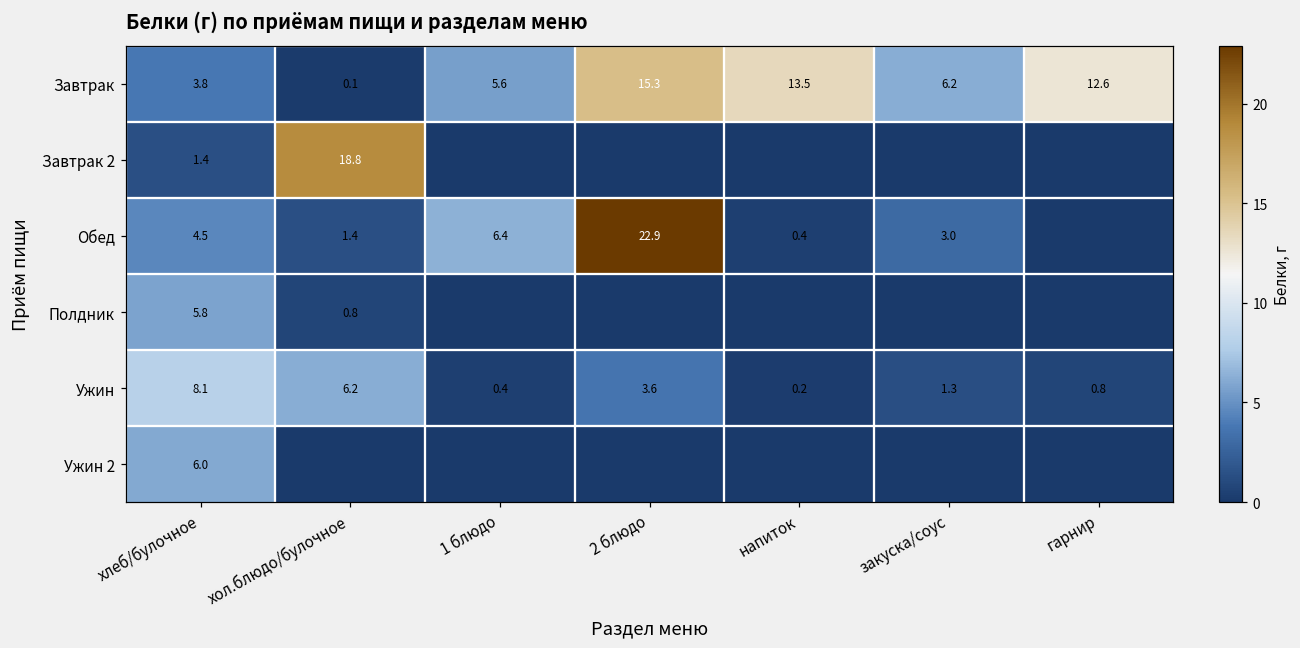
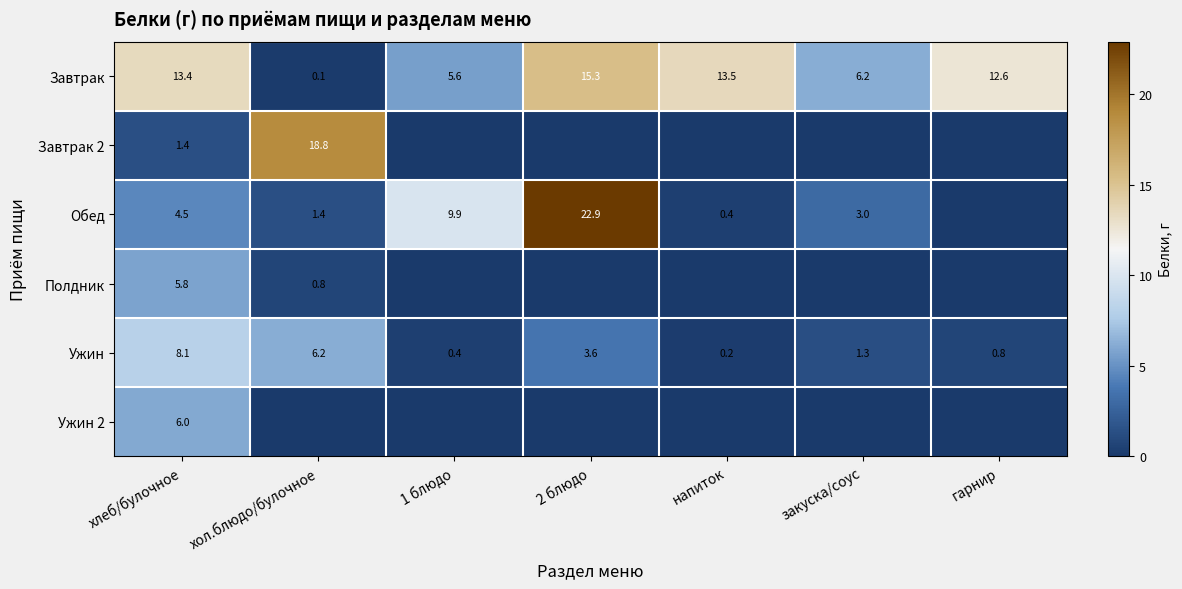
Завтрак, хлеб/булочное: 3.8 -> 13.4
Обед, 1 блюдо: 6.4 -> 9.9
